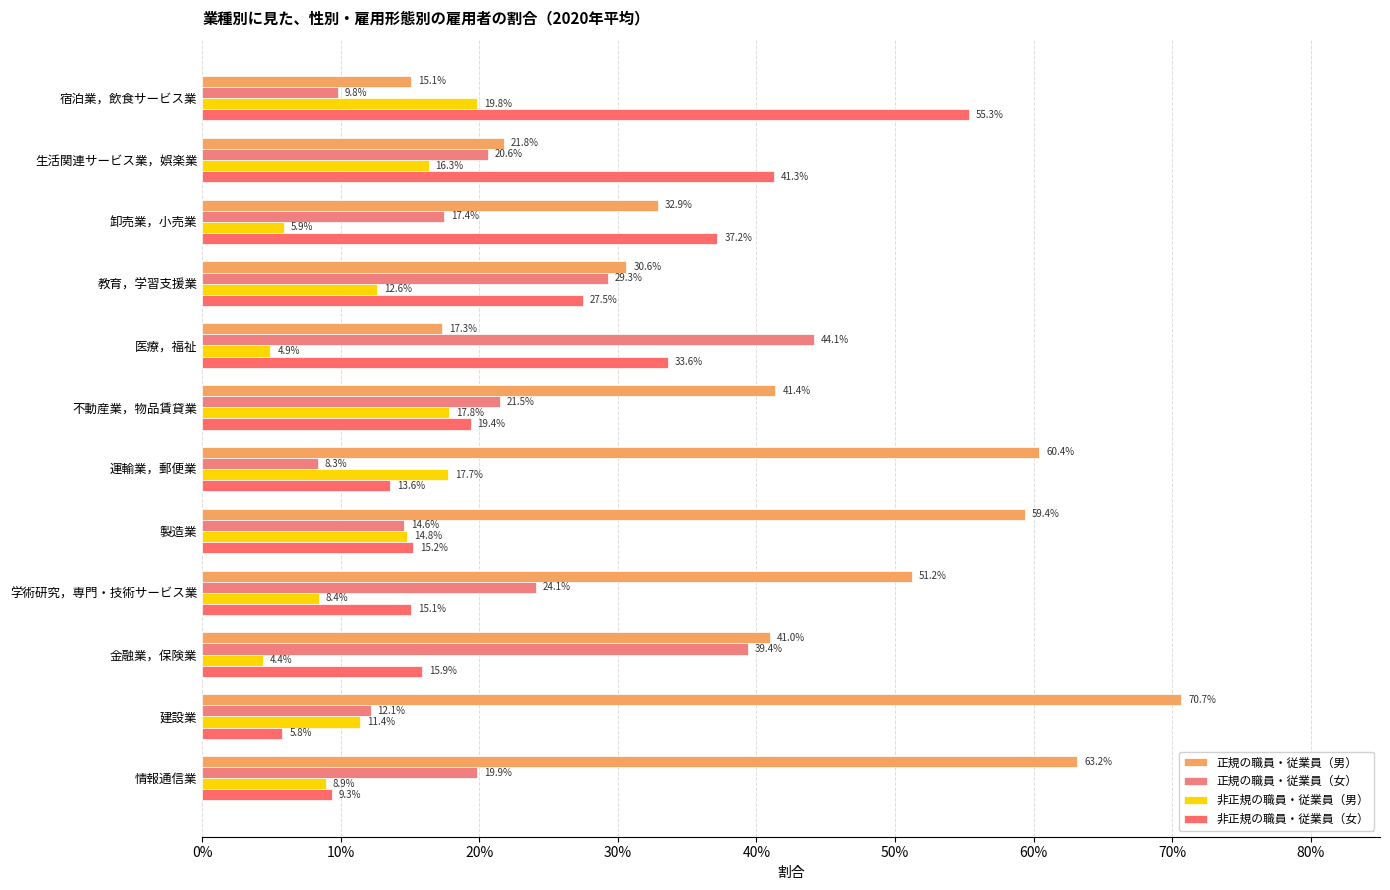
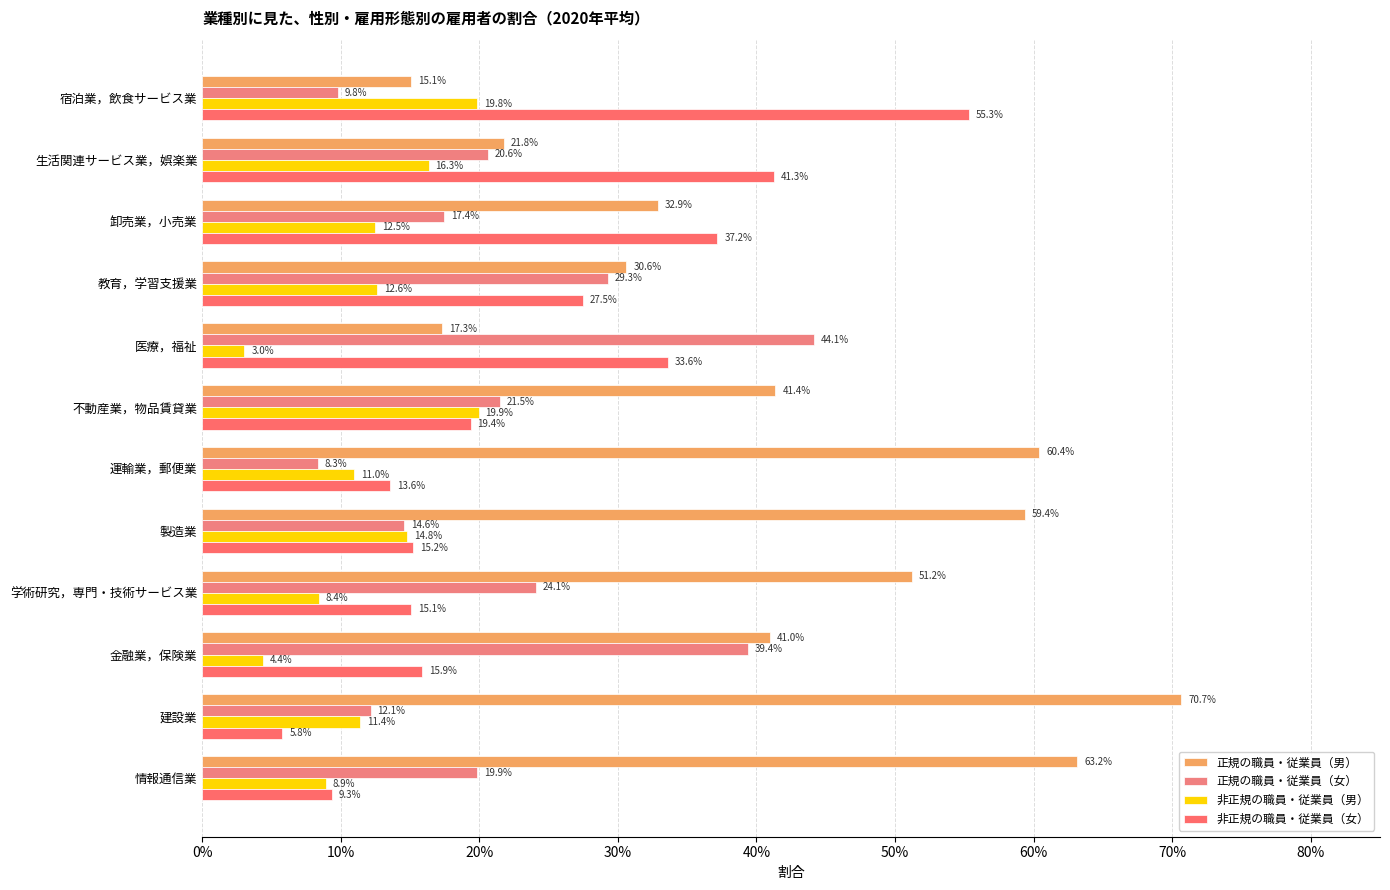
非正規の職員・従業員（男）, 卸売業，小売業: 5.9% -> 12.5%
非正規の職員・従業員（男）, 医療，福祉: 4.9% -> 3.0%
非正規の職員・従業員（男）, 不動産業，物品賃貸業: 17.8% -> 19.9%
非正規の職員・従業員（男）, 運輸業，郵便業: 17.7% -> 11.0%
